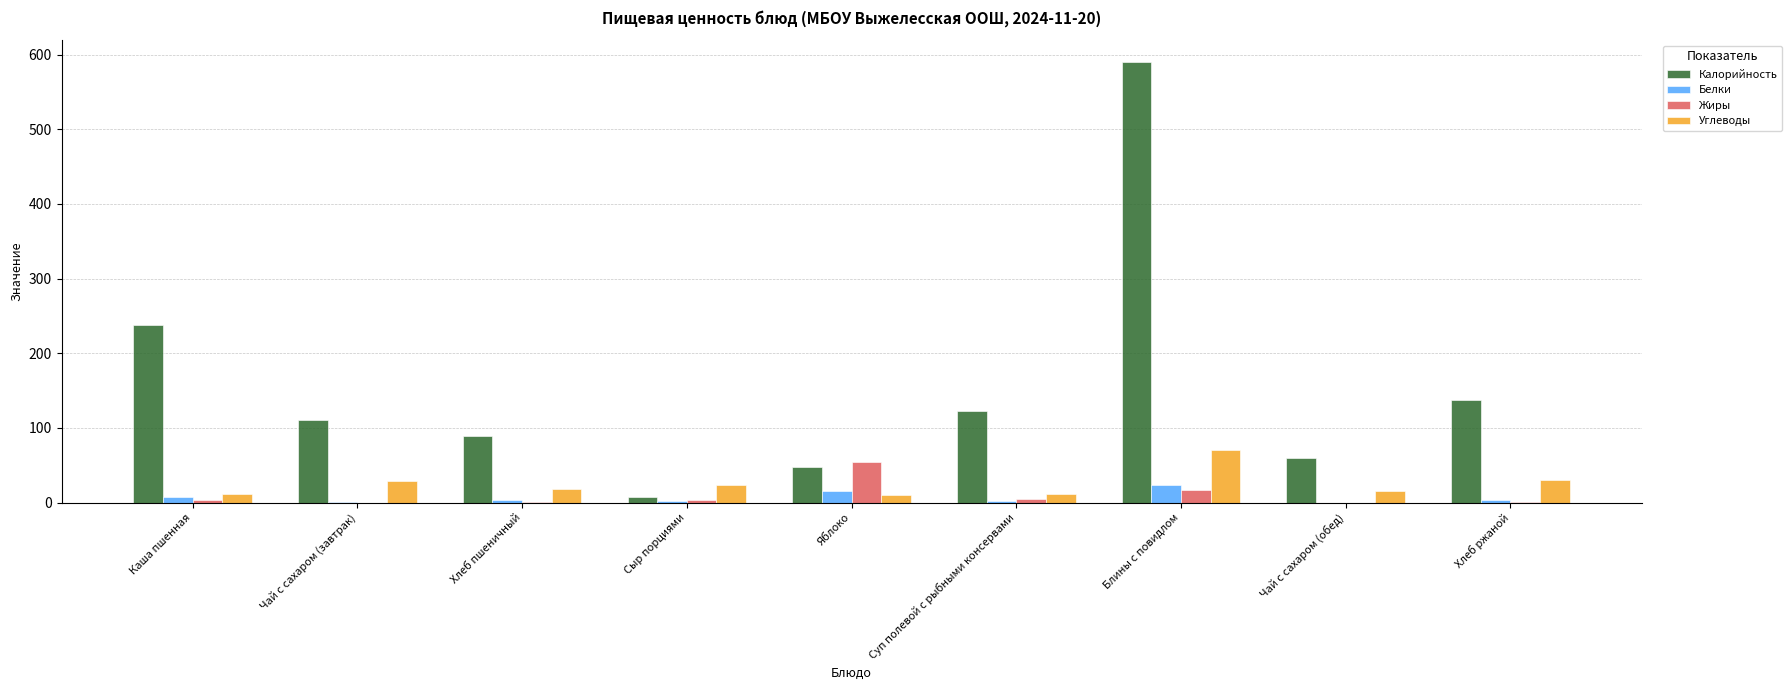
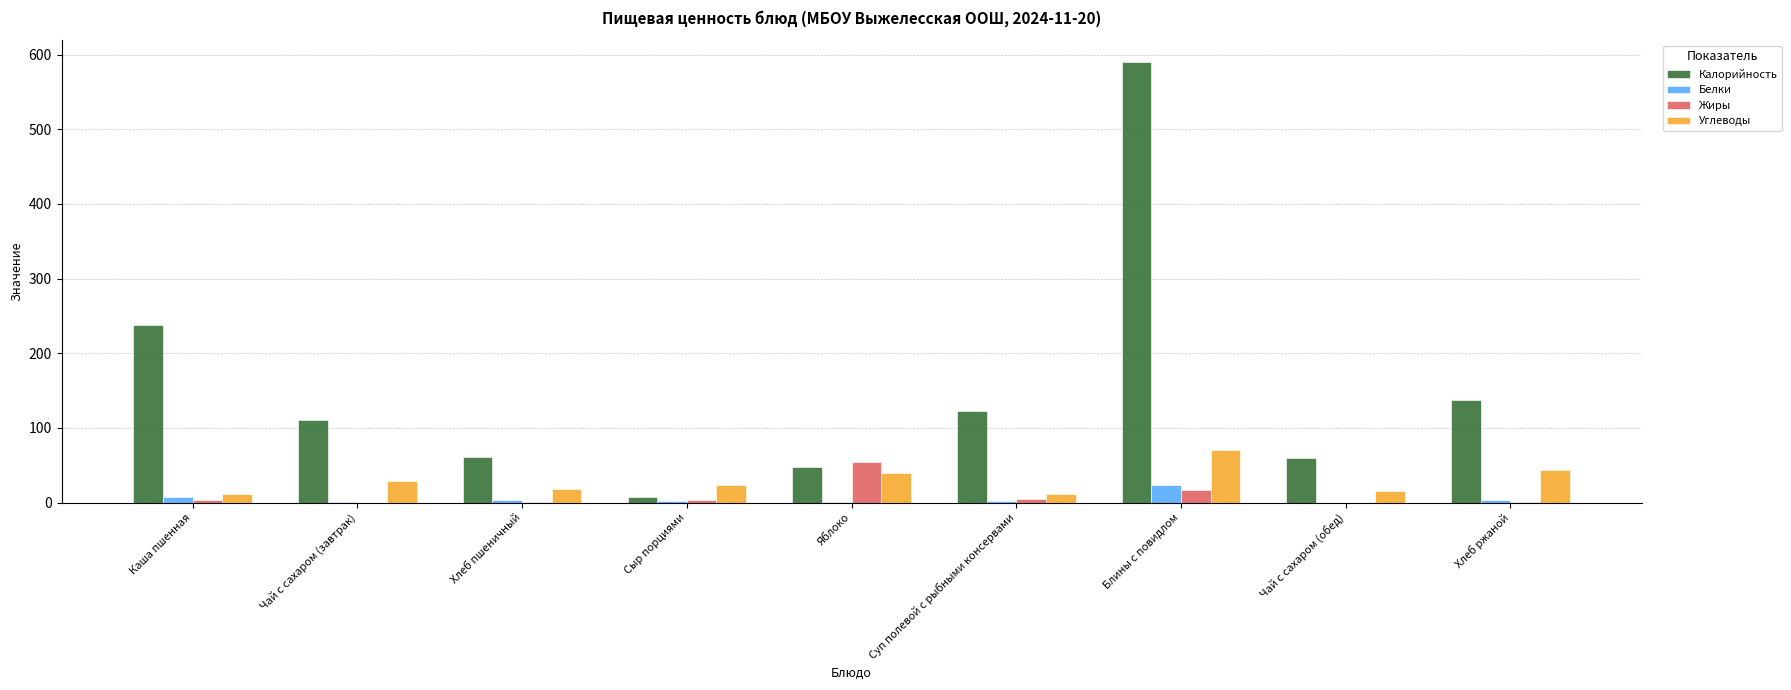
Калорийность, Хлеб пшеничный: 90 -> 60
Белки, Яблоко: 20 -> 0
Углеводы, Яблоко: 10 -> 40
Углеводы, Хлеб ржаной: 30 -> 40
